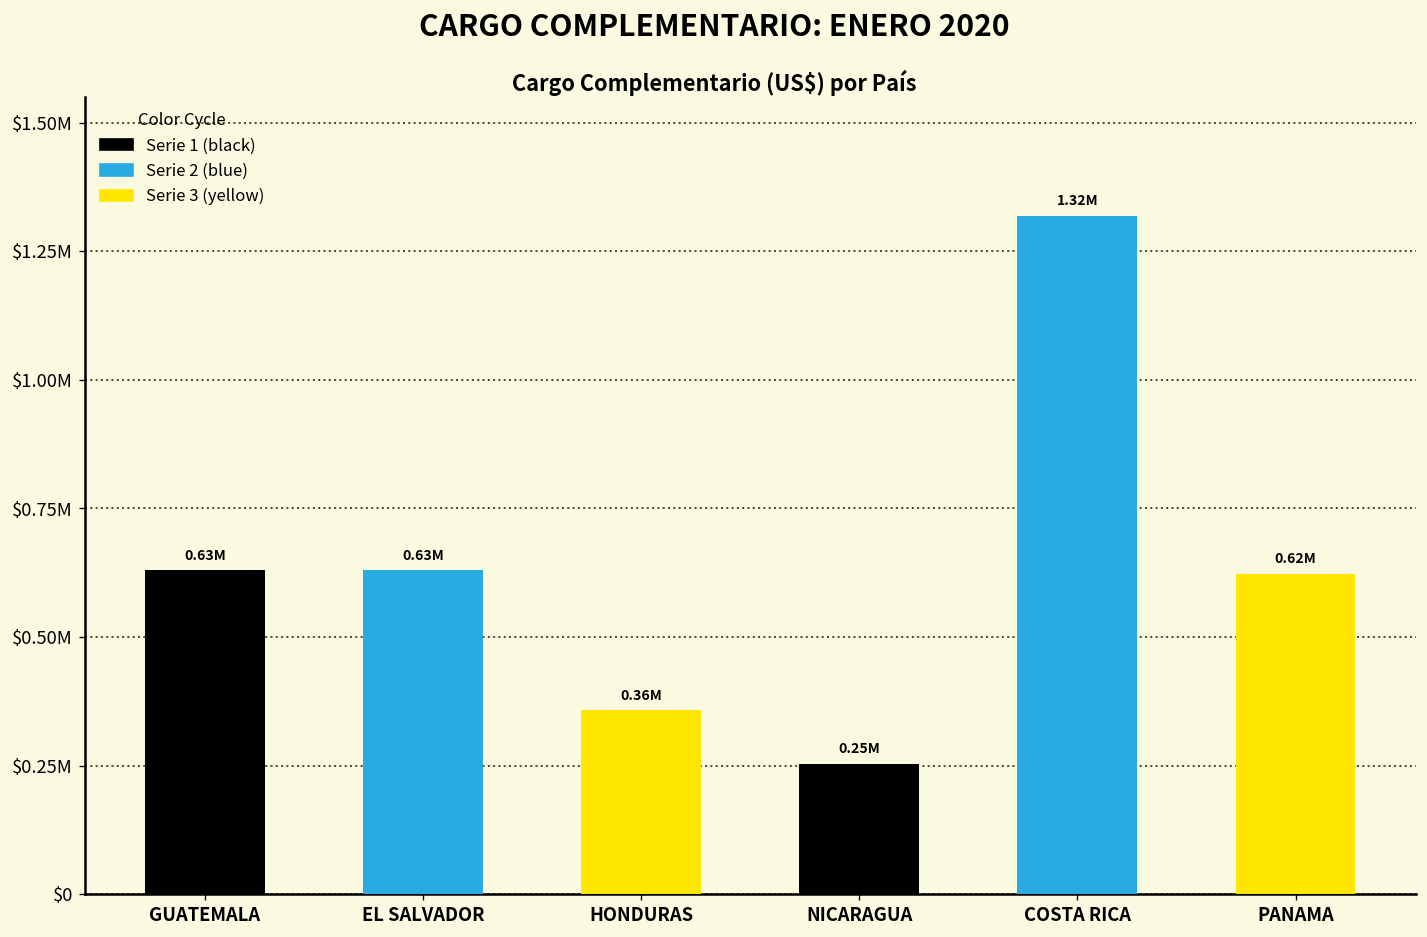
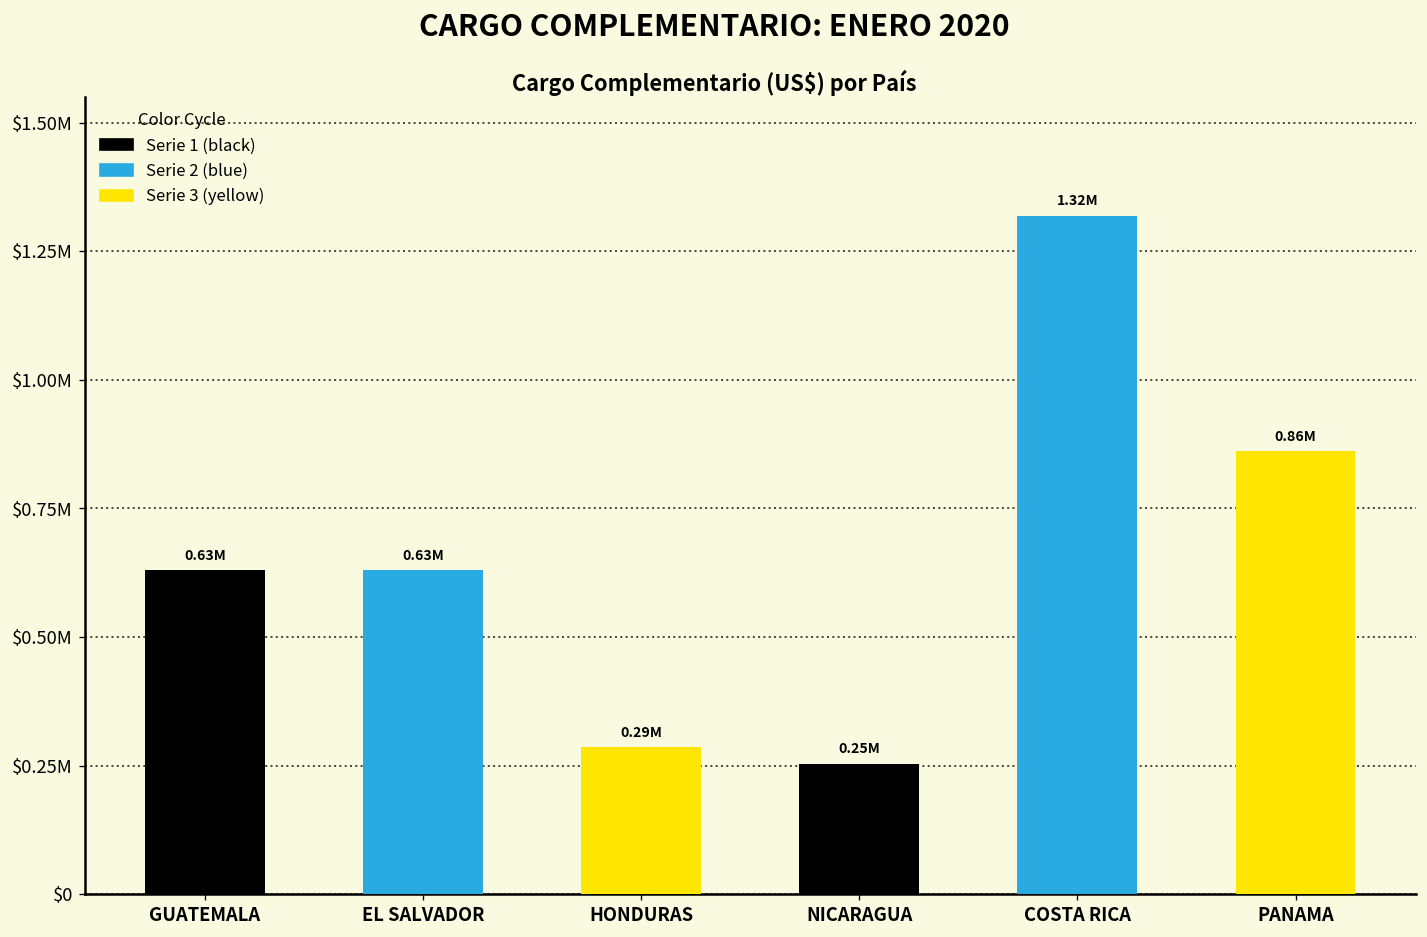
HONDURAS: 0.36M -> 0.29M
PANAMA: 0.62M -> 0.86M
